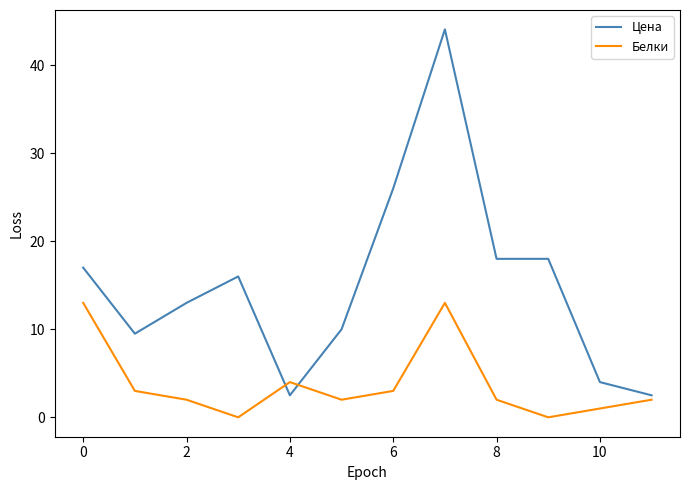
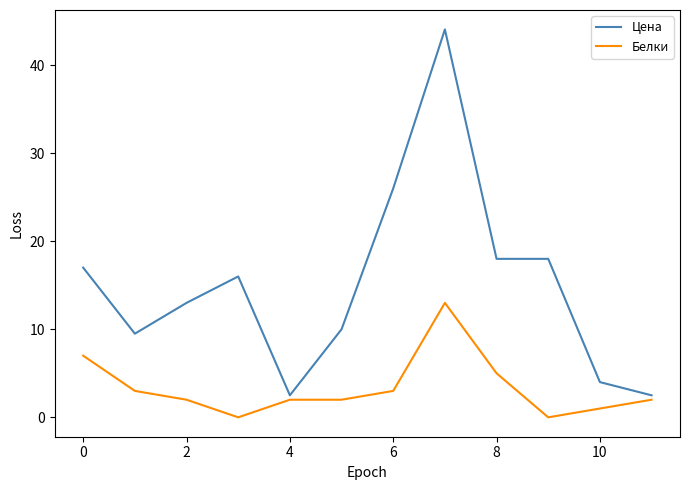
Белки, 0: 13 -> 7
Белки, 4: 4 -> 2
Белки, 8: 2 -> 5
